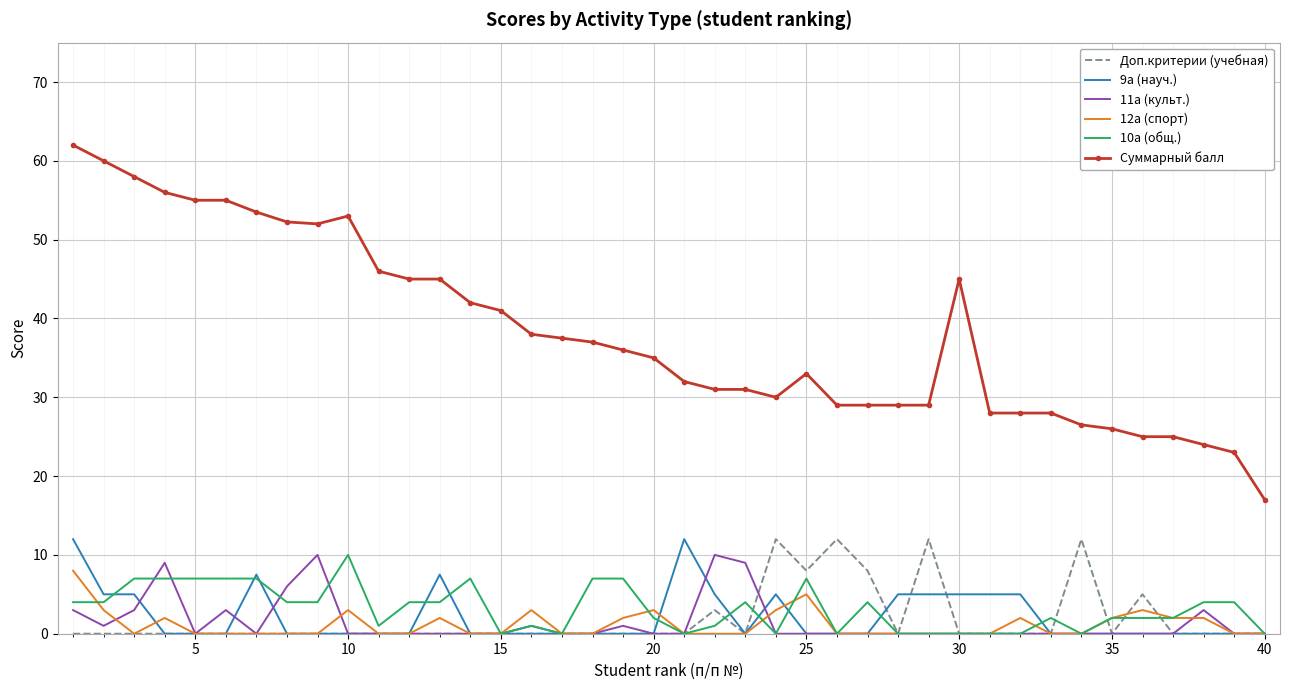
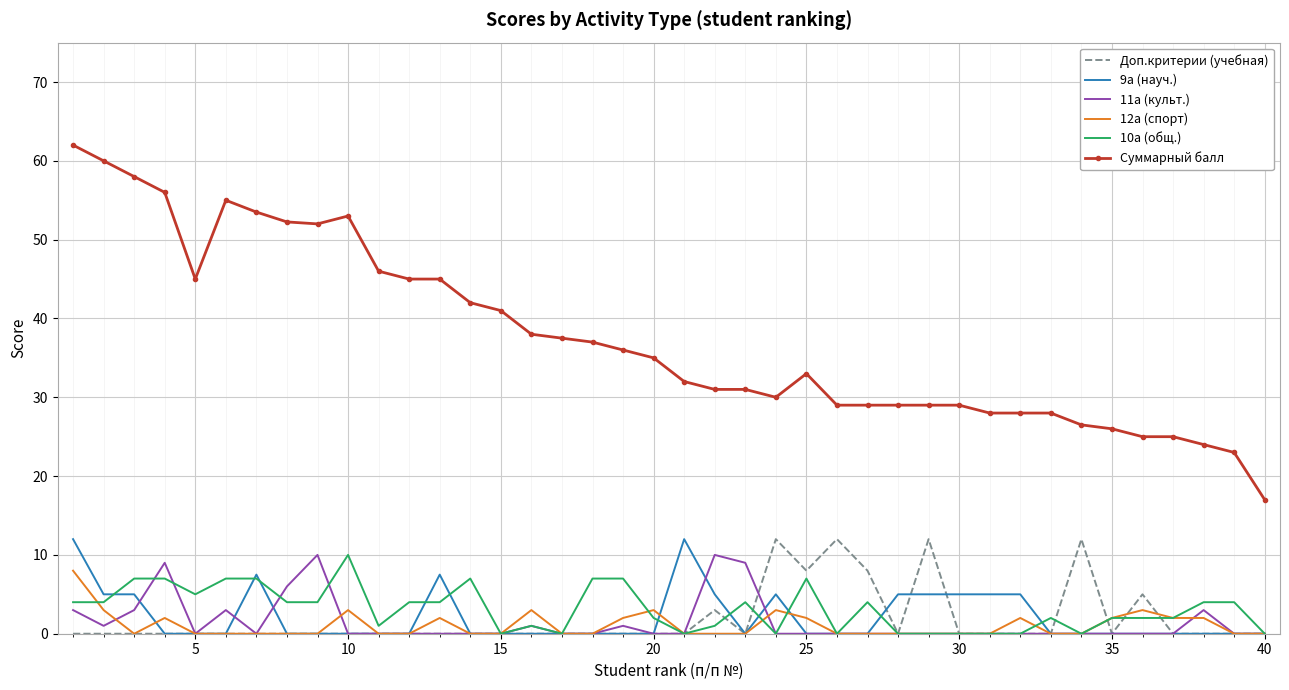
10а (общ.), 5: 7 -> 5
Суммарный балл, 5: 55 -> 45
12а (спорт), 25: 5 -> 2
Суммарный балл, 30: 45 -> 29
